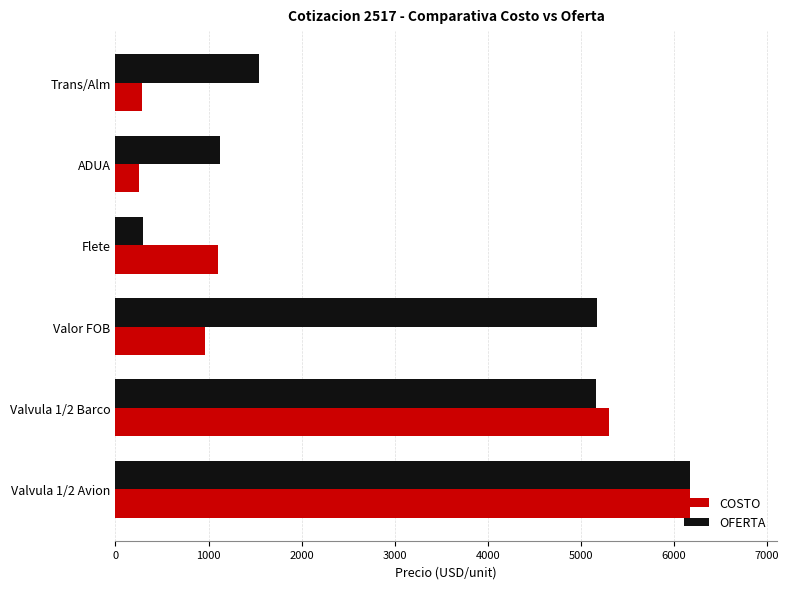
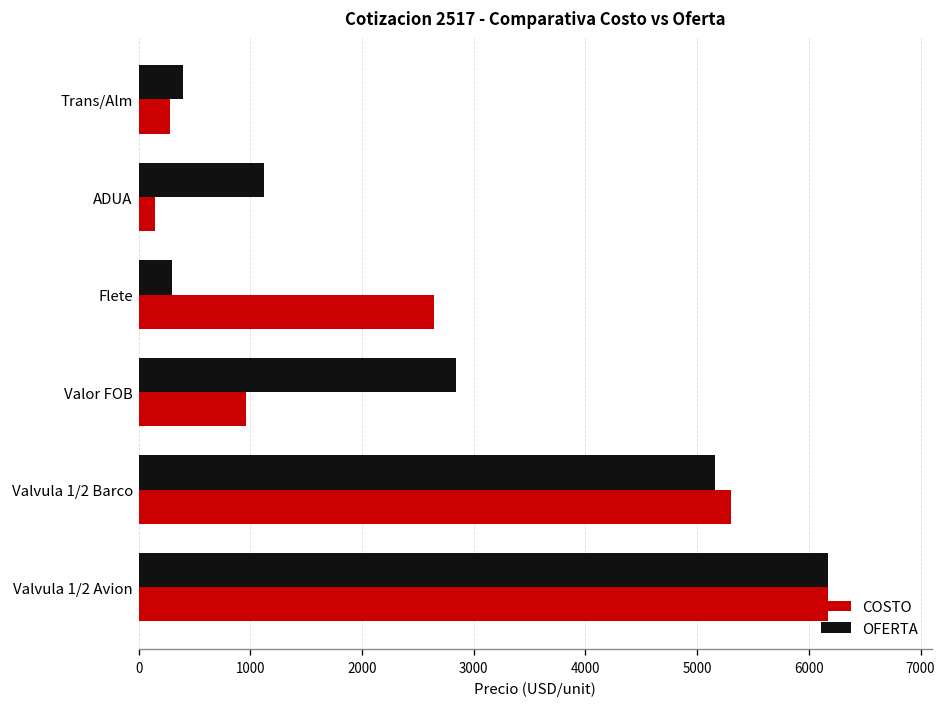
OFERTA, Trans/Alm: 1500 -> 400
COSTO, ADUA: 300 -> 100
COSTO, Flete: 1100 -> 2600
OFERTA, Valor FOB: 5200 -> 2800
